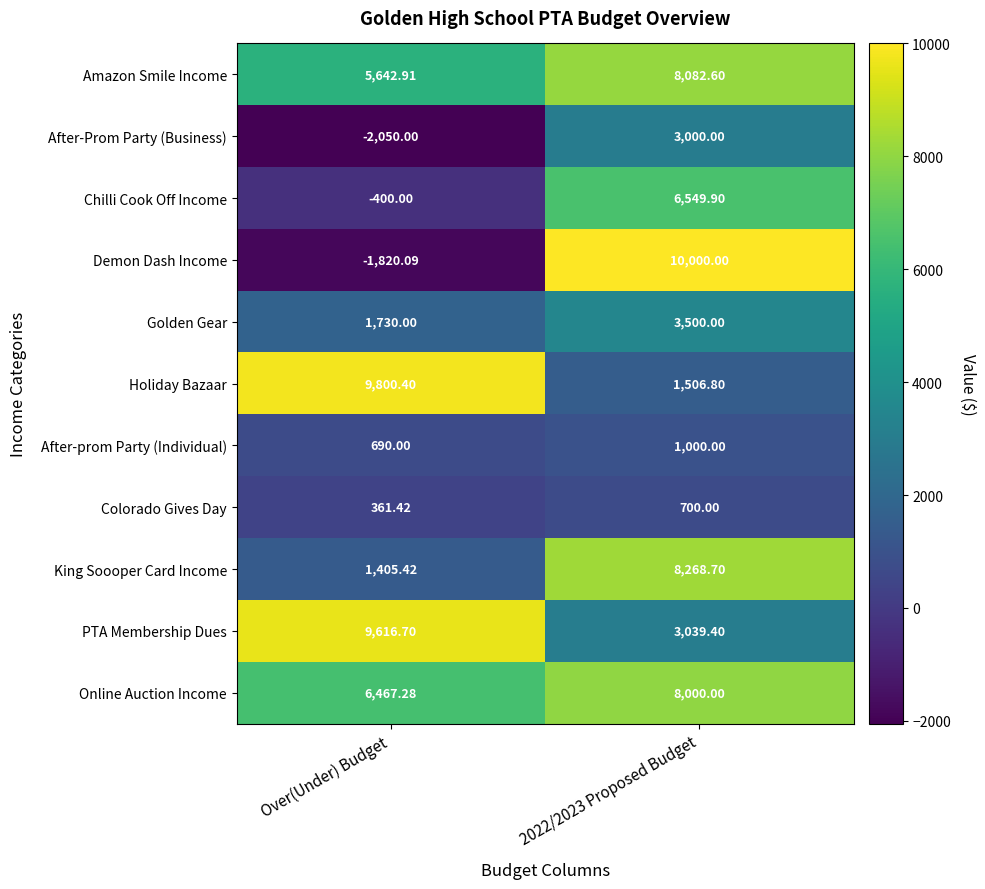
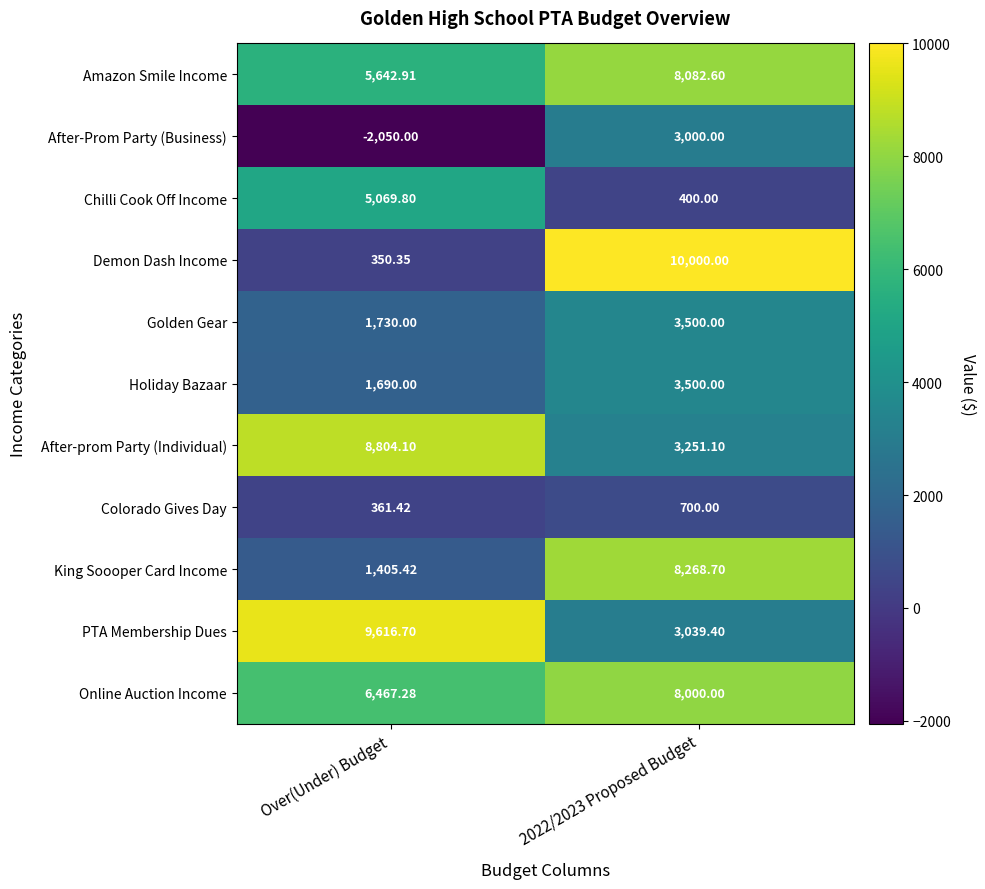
Chilli Cook Off Income, Over(Under) Budget: -400.00 -> 5,069.80
Chilli Cook Off Income, 2022/2023 Proposed Budget: 6,549.90 -> 400.00
Demon Dash Income, Over(Under) Budget: -1,820.09 -> 350.35
Holiday Bazaar, Over(Under) Budget: 9,800.40 -> 1,690.00
Holiday Bazaar, 2022/2023 Proposed Budget: 1,506.80 -> 3,500.00
After-prom Party (Individual), Over(Under) Budget: 690.00 -> 8,804.10
After-prom Party (Individual), 2022/2023 Proposed Budget: 1,000.00 -> 3,251.10
